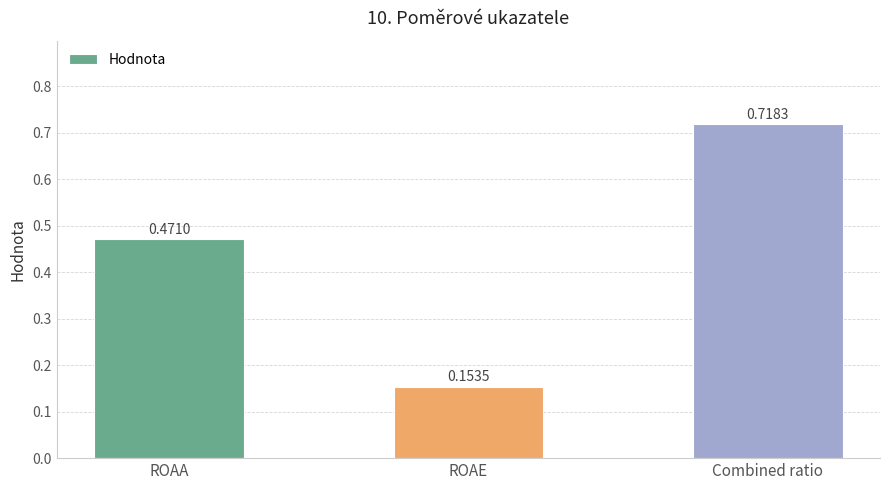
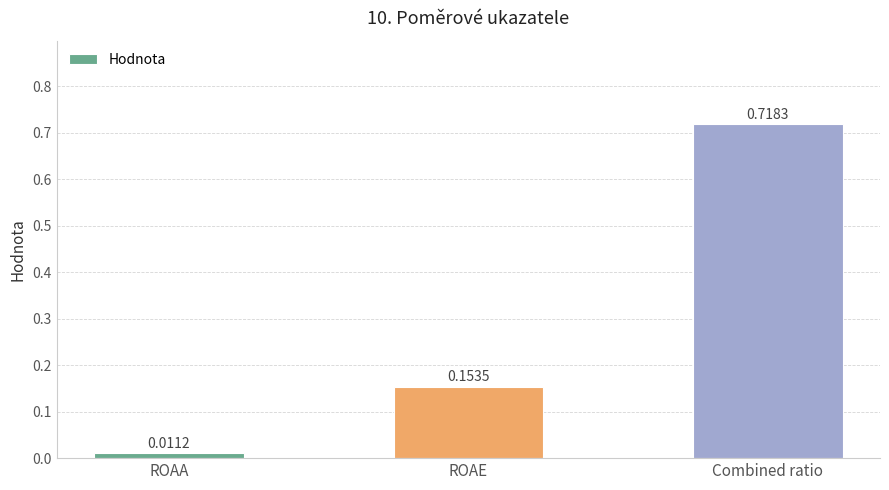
ROAA: 0.4710 -> 0.0112
